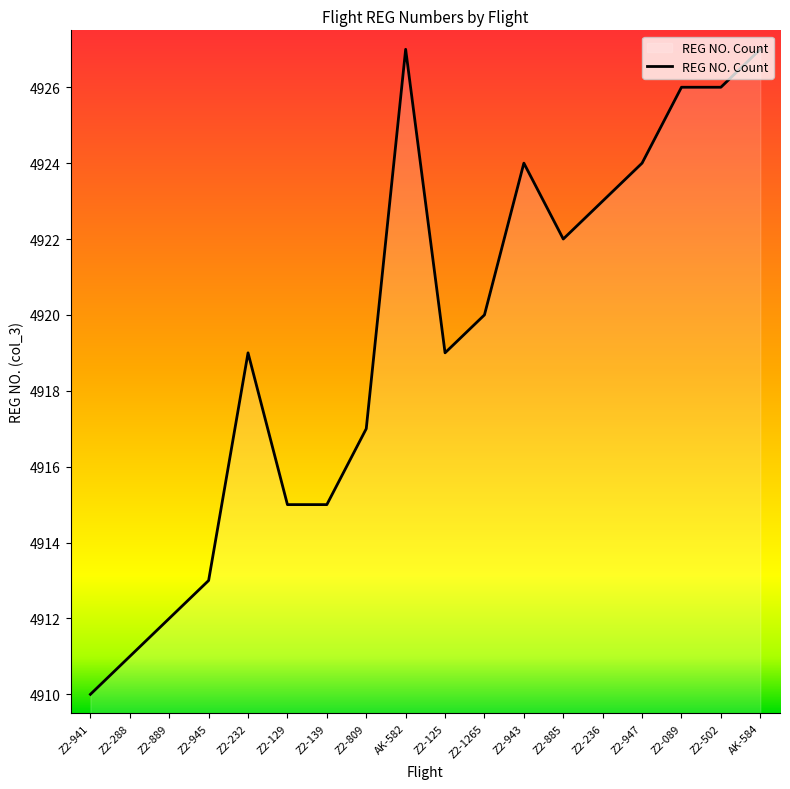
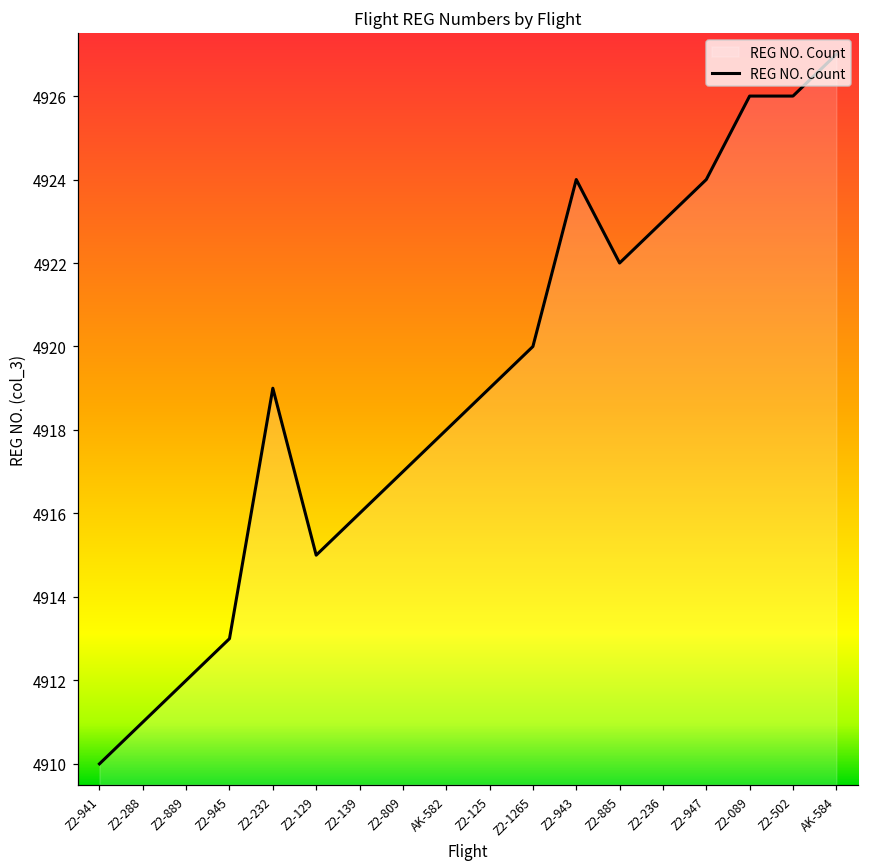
Z2-139: 4915 -> 4916
AK-582: 4927 -> 4918
